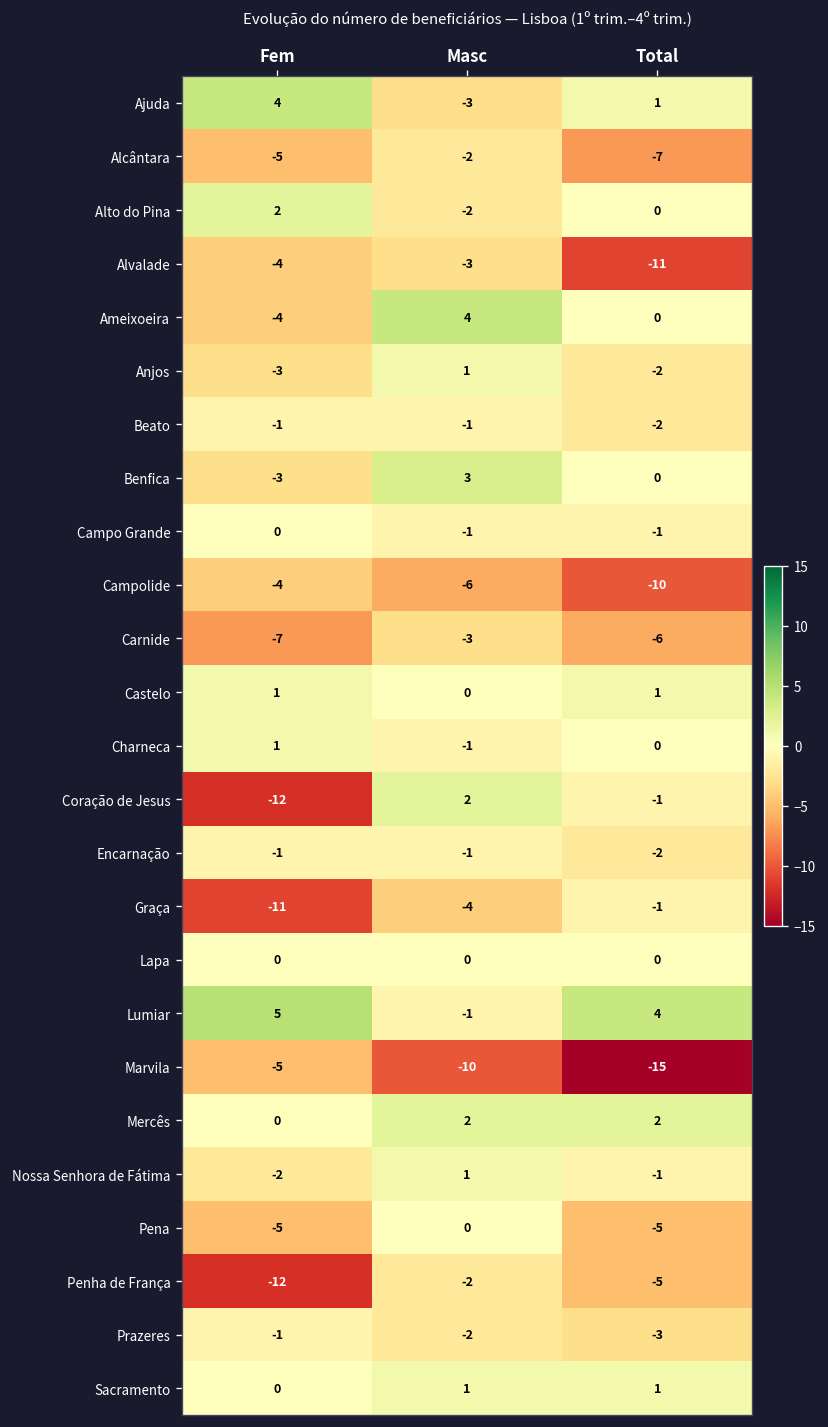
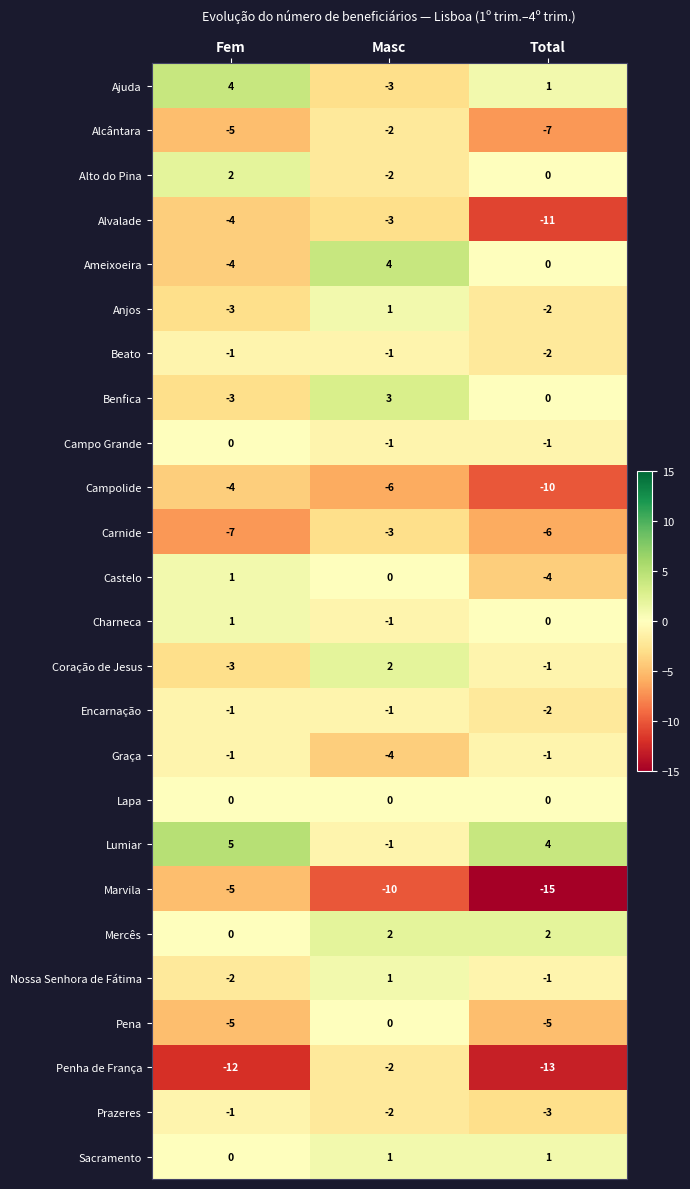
Castelo, Total: 1 -> -4
Coração de Jesus, Fem: -12 -> -3
Graça, Fem: -11 -> -1
Penha de França, Total: -5 -> -13
